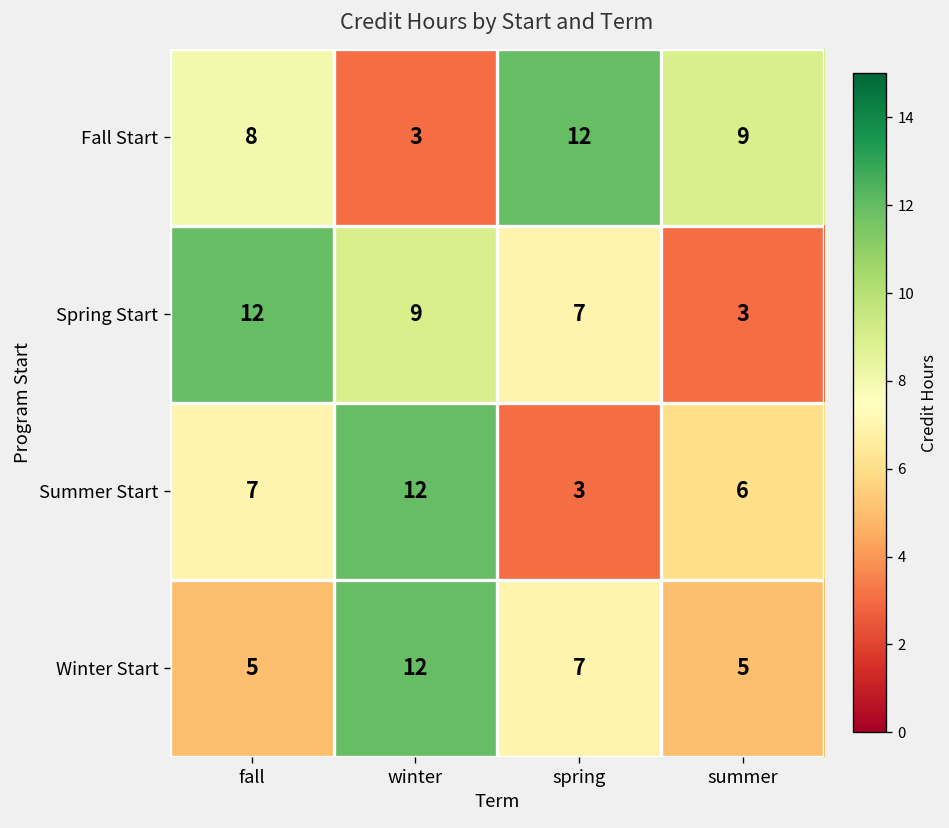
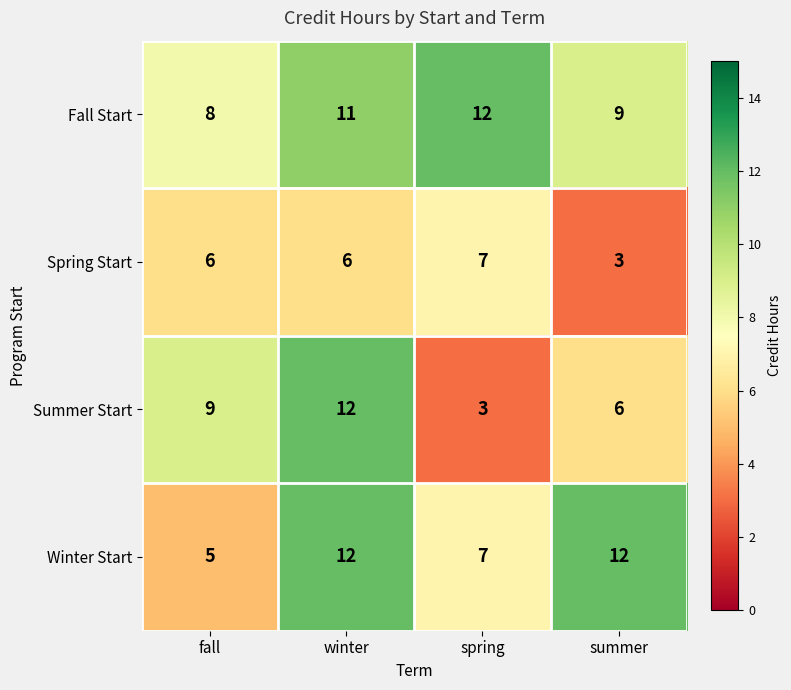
Fall Start, winter: 3 -> 11
Spring Start, fall: 12 -> 6
Spring Start, winter: 9 -> 6
Summer Start, fall: 7 -> 9
Winter Start, summer: 5 -> 12
